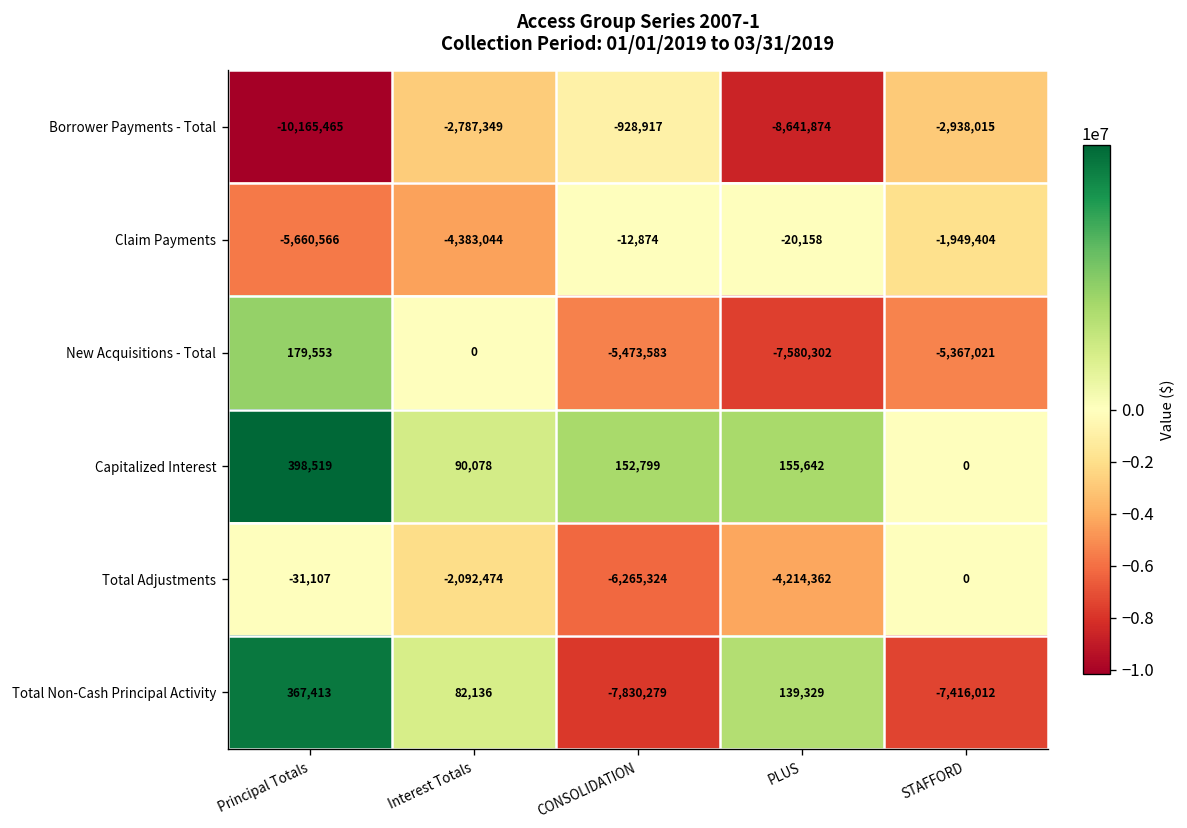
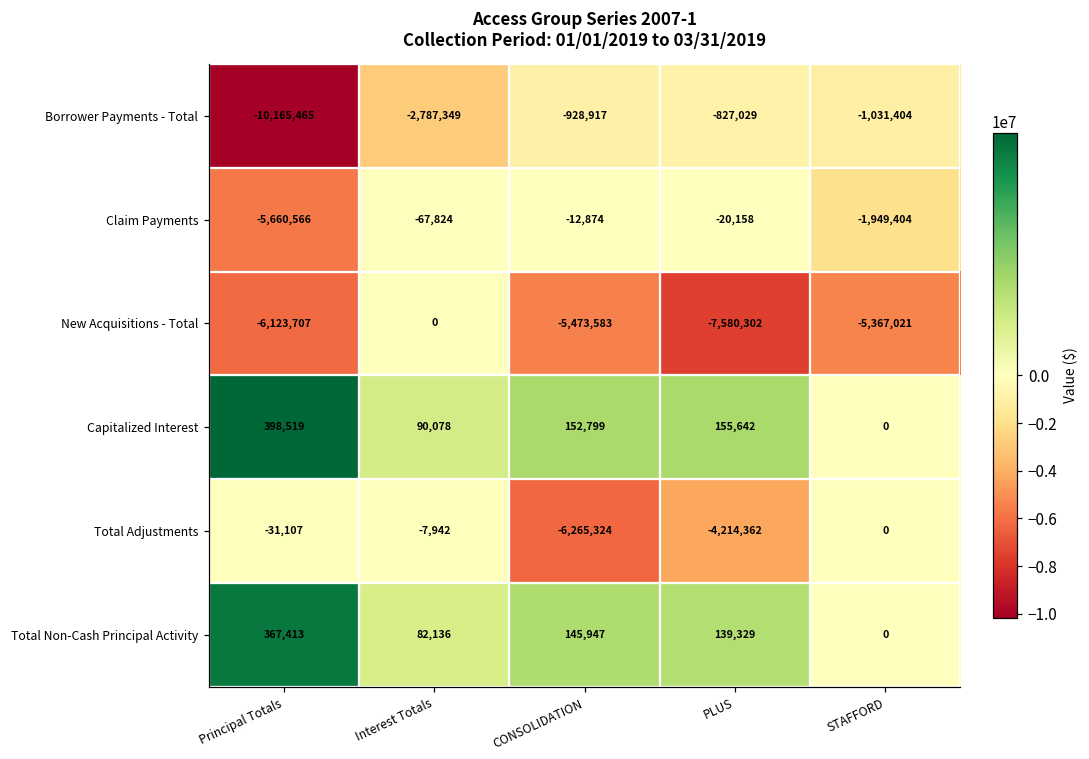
Borrower Payments - Total, PLUS: -8,641,874 -> -827,029
Borrower Payments - Total, STAFFORD: -2,938,015 -> -1,031,404
Claim Payments, Interest Totals: -4,383,044 -> -67,824
New Acquisitions - Total, Principal Totals: 179,553 -> -6,123,707
Total Adjustments, Interest Totals: -2,092,474 -> -7,942
Total Non-Cash Principal Activity, CONSOLIDATION: -7,830,279 -> 145,947
Total Non-Cash Principal Activity, STAFFORD: -7,416,012 -> 0
